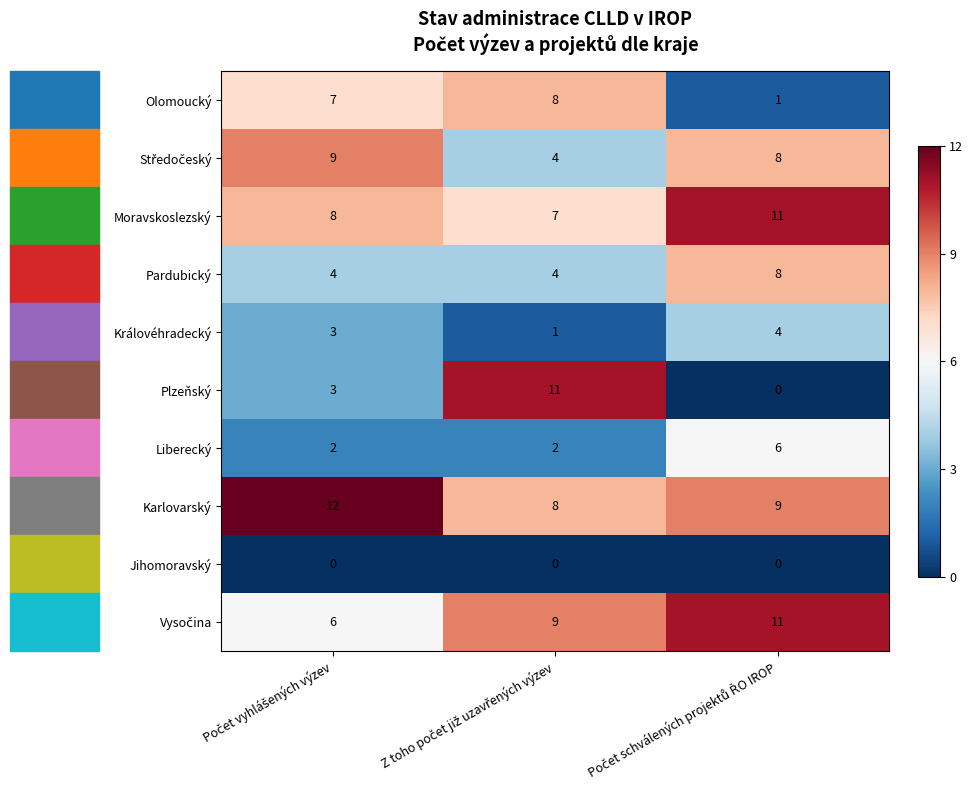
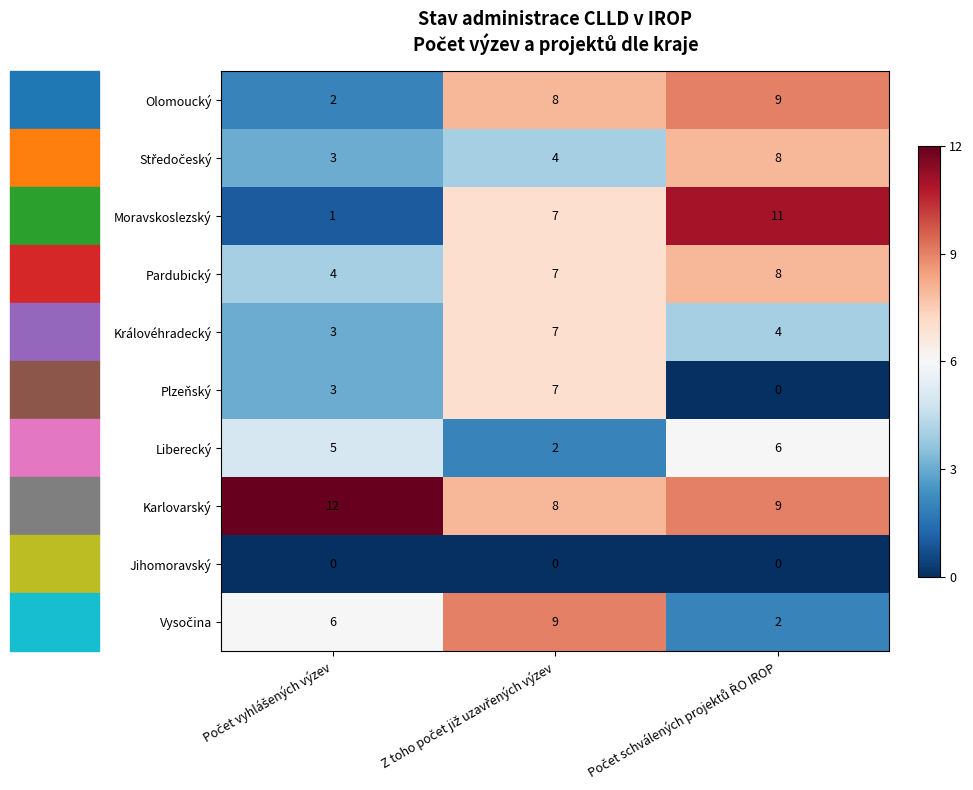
Olomoucký, Počet vyhlášených výzev: 7 -> 2
Olomoucký, Počet schválených projektů ŘO IROP: 1 -> 9
Středočeský, Počet vyhlášených výzev: 9 -> 3
Moravskoslezský, Počet vyhlášených výzev: 8 -> 1
Pardubický, Z toho počet již uzavřených výzev: 4 -> 7
Královéhradecký, Z toho počet již uzavřených výzev: 1 -> 7
Plzeňský, Z toho počet již uzavřených výzev: 11 -> 7
Liberecký, Počet vyhlášených výzev: 2 -> 5
Vysočina, Počet schválených projektů ŘO IROP: 11 -> 2
